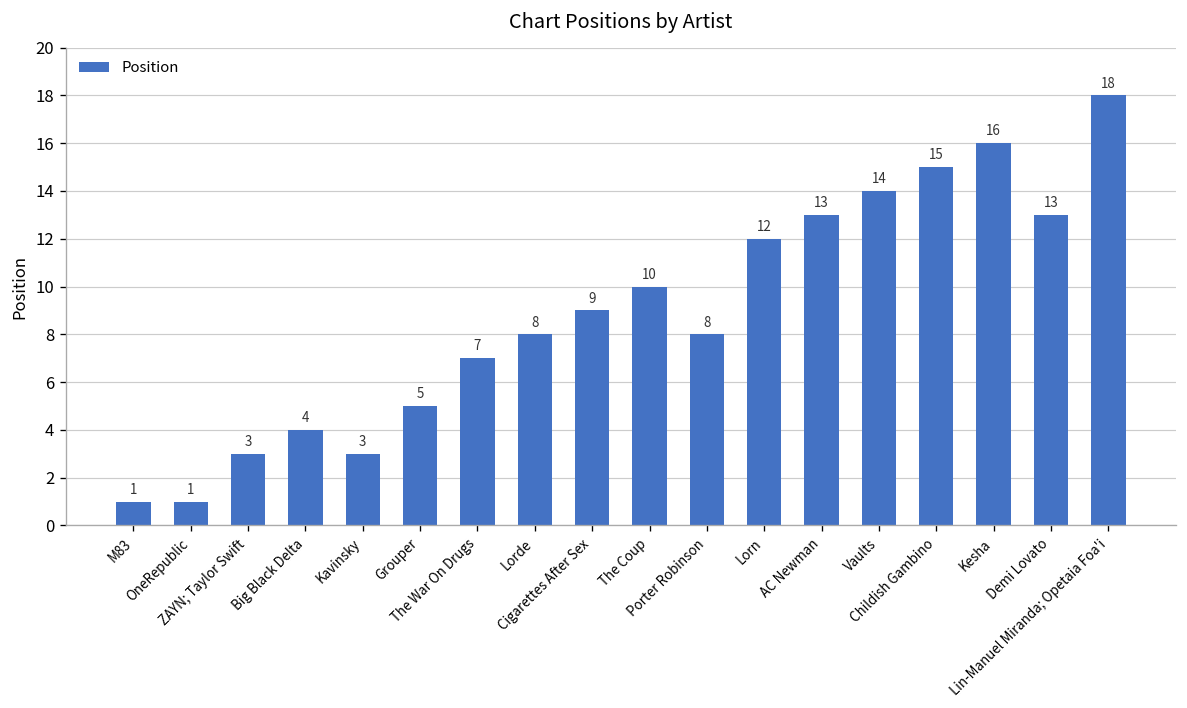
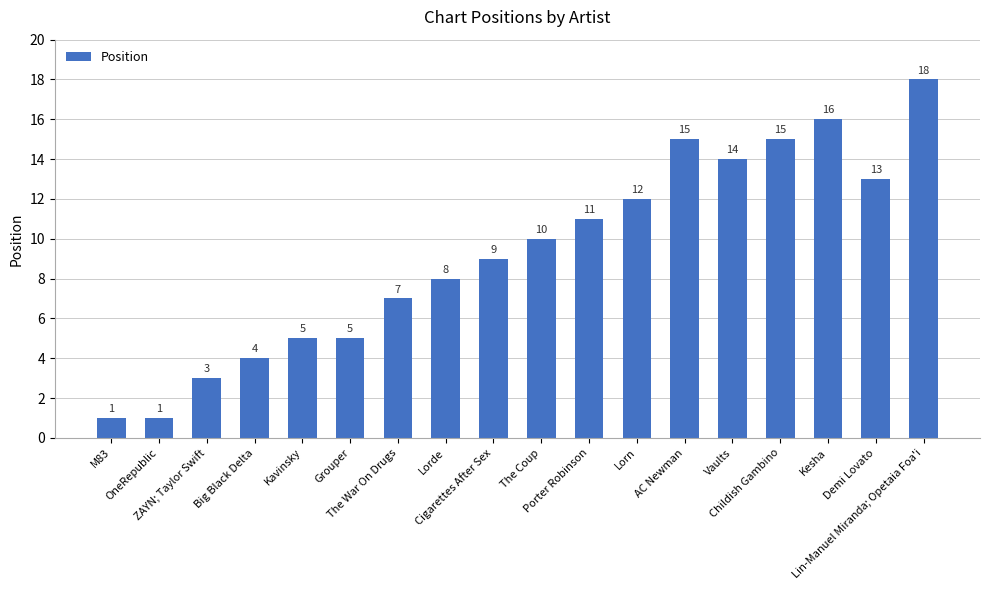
Kavinsky: 3 -> 5
Porter Robinson: 8 -> 11
AC Newman: 13 -> 15
